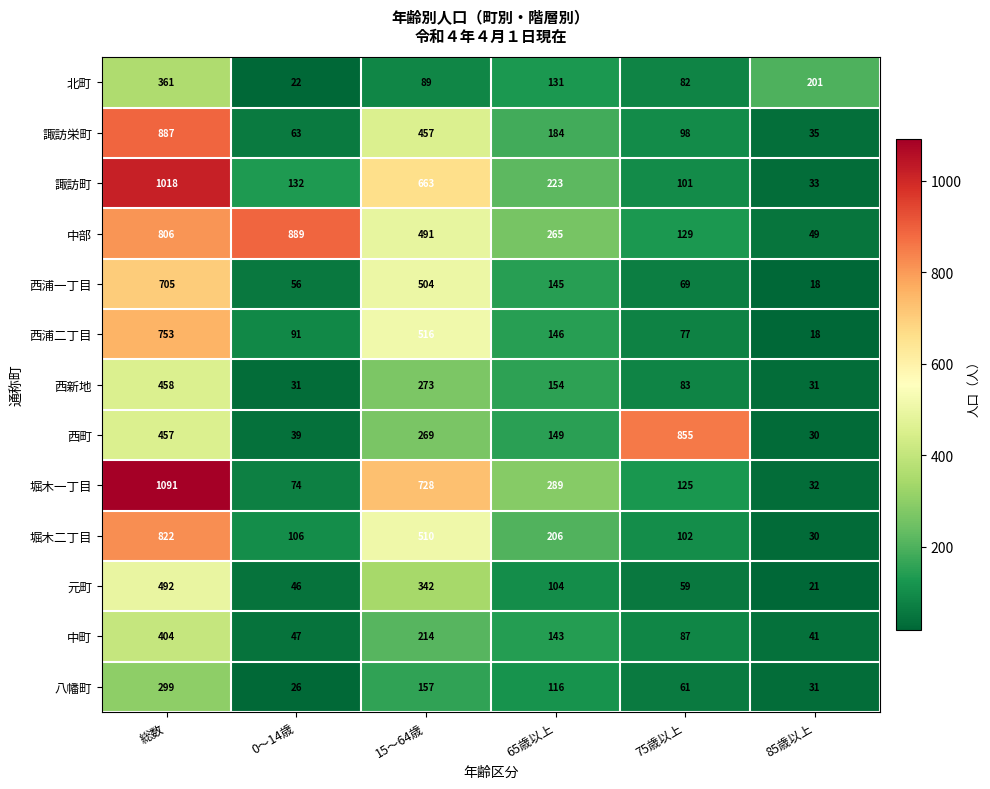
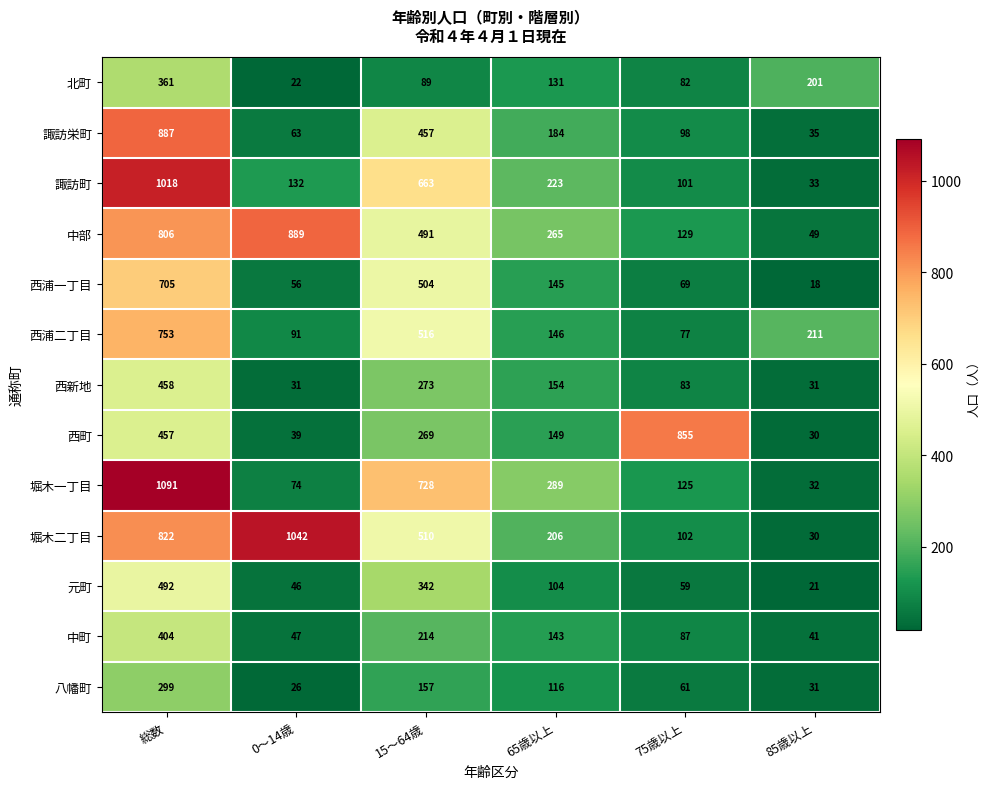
西浦二丁目, 85歳以上: 18 -> 211
堀木二丁目, 0～14歳: 106 -> 1042
